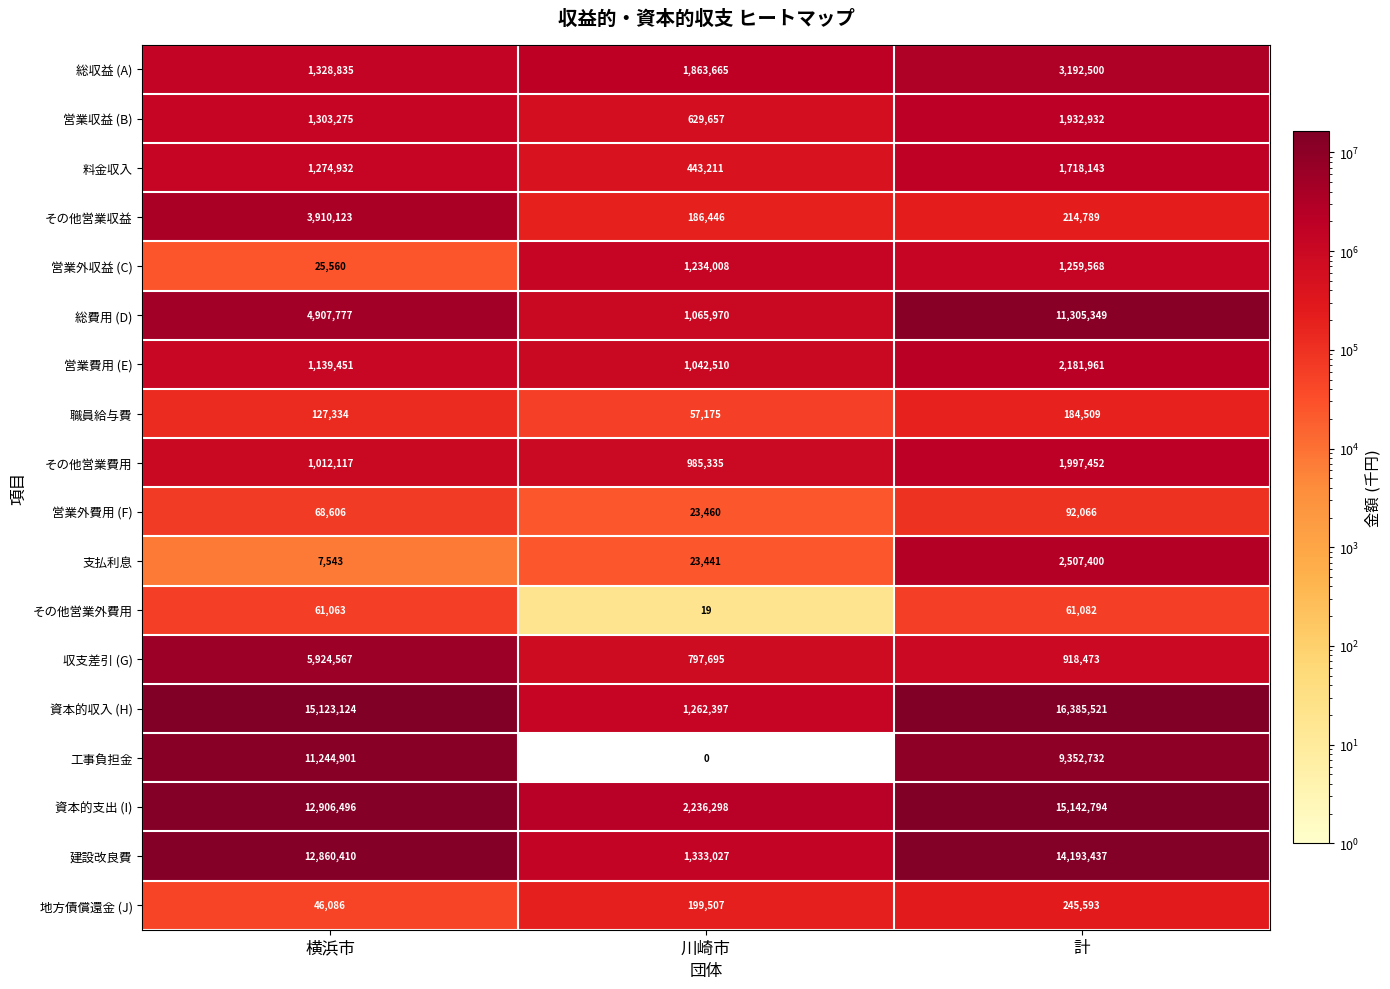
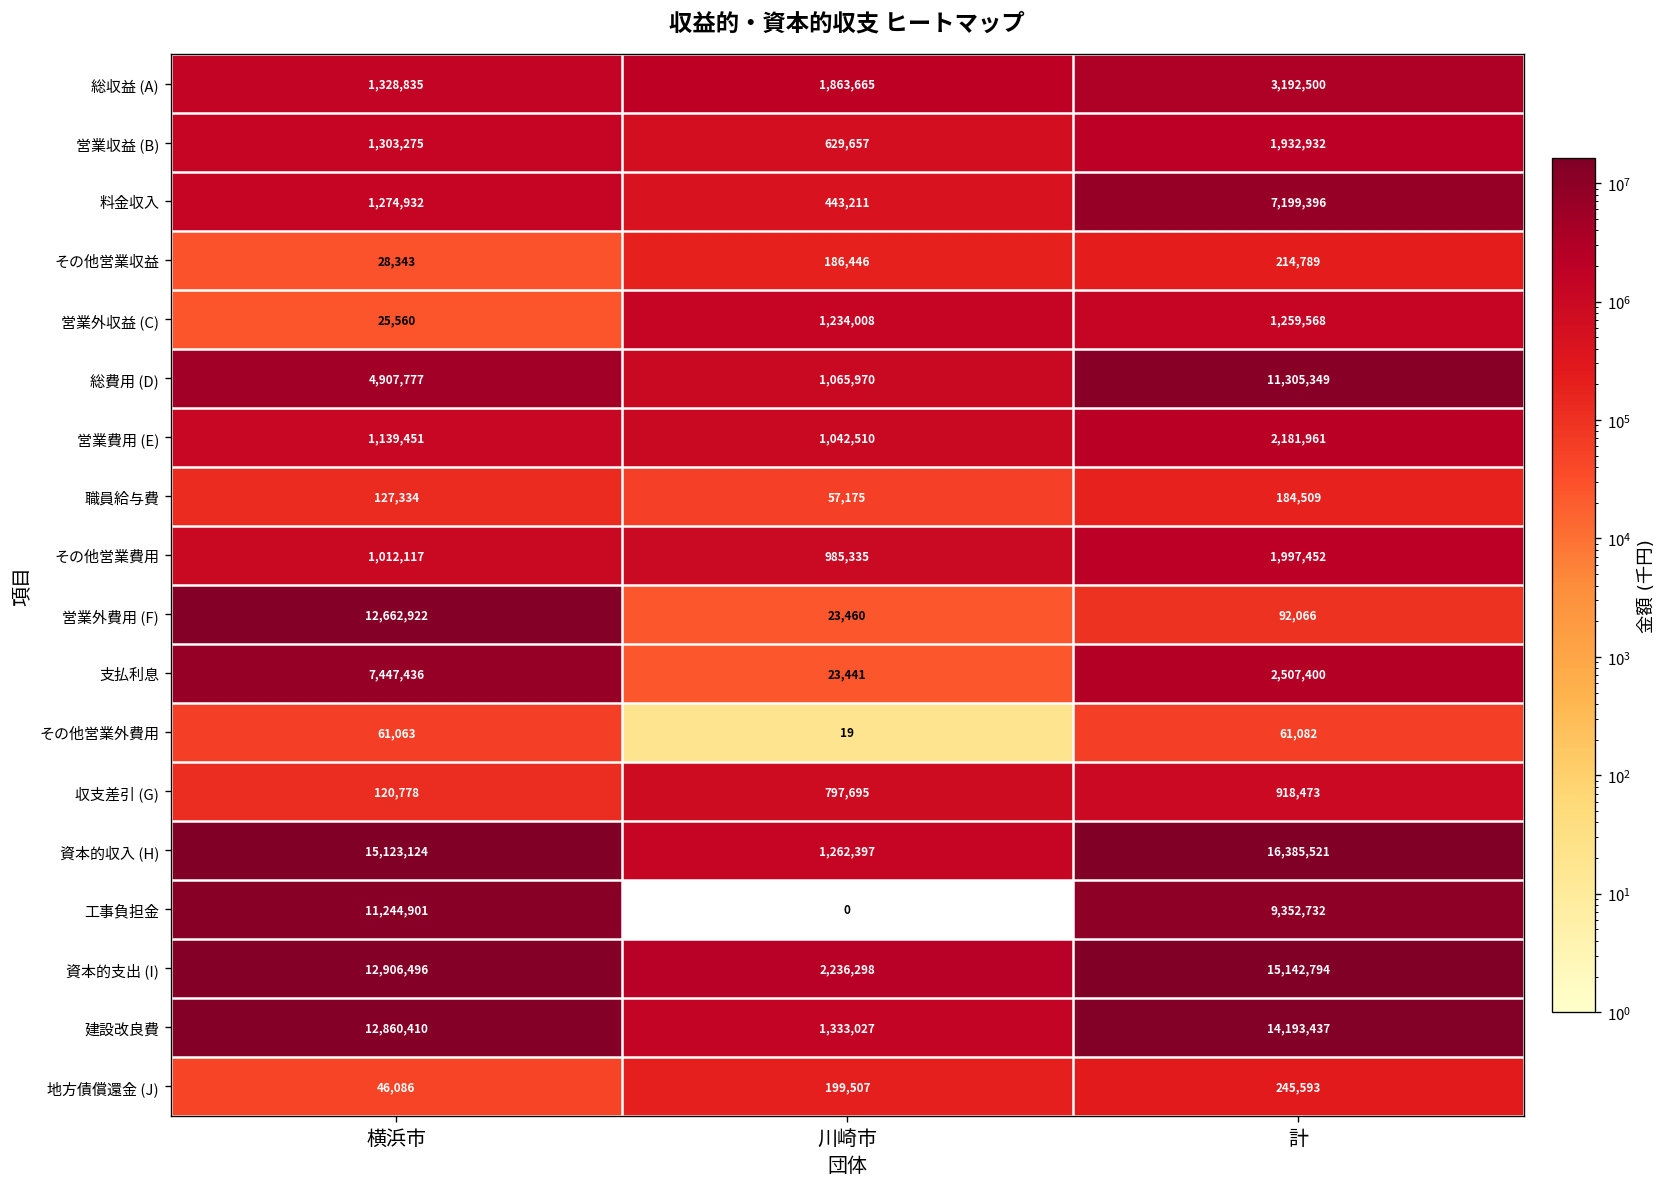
料金収入, 計: 1,718,143 -> 7,199,396
その他営業収益, 横浜市: 3,910,123 -> 28,343
営業外費用 (F), 横浜市: 68,606 -> 12,662,922
支払利息, 横浜市: 7,543 -> 7,447,436
収支差引 (G), 横浜市: 5,924,567 -> 120,778
